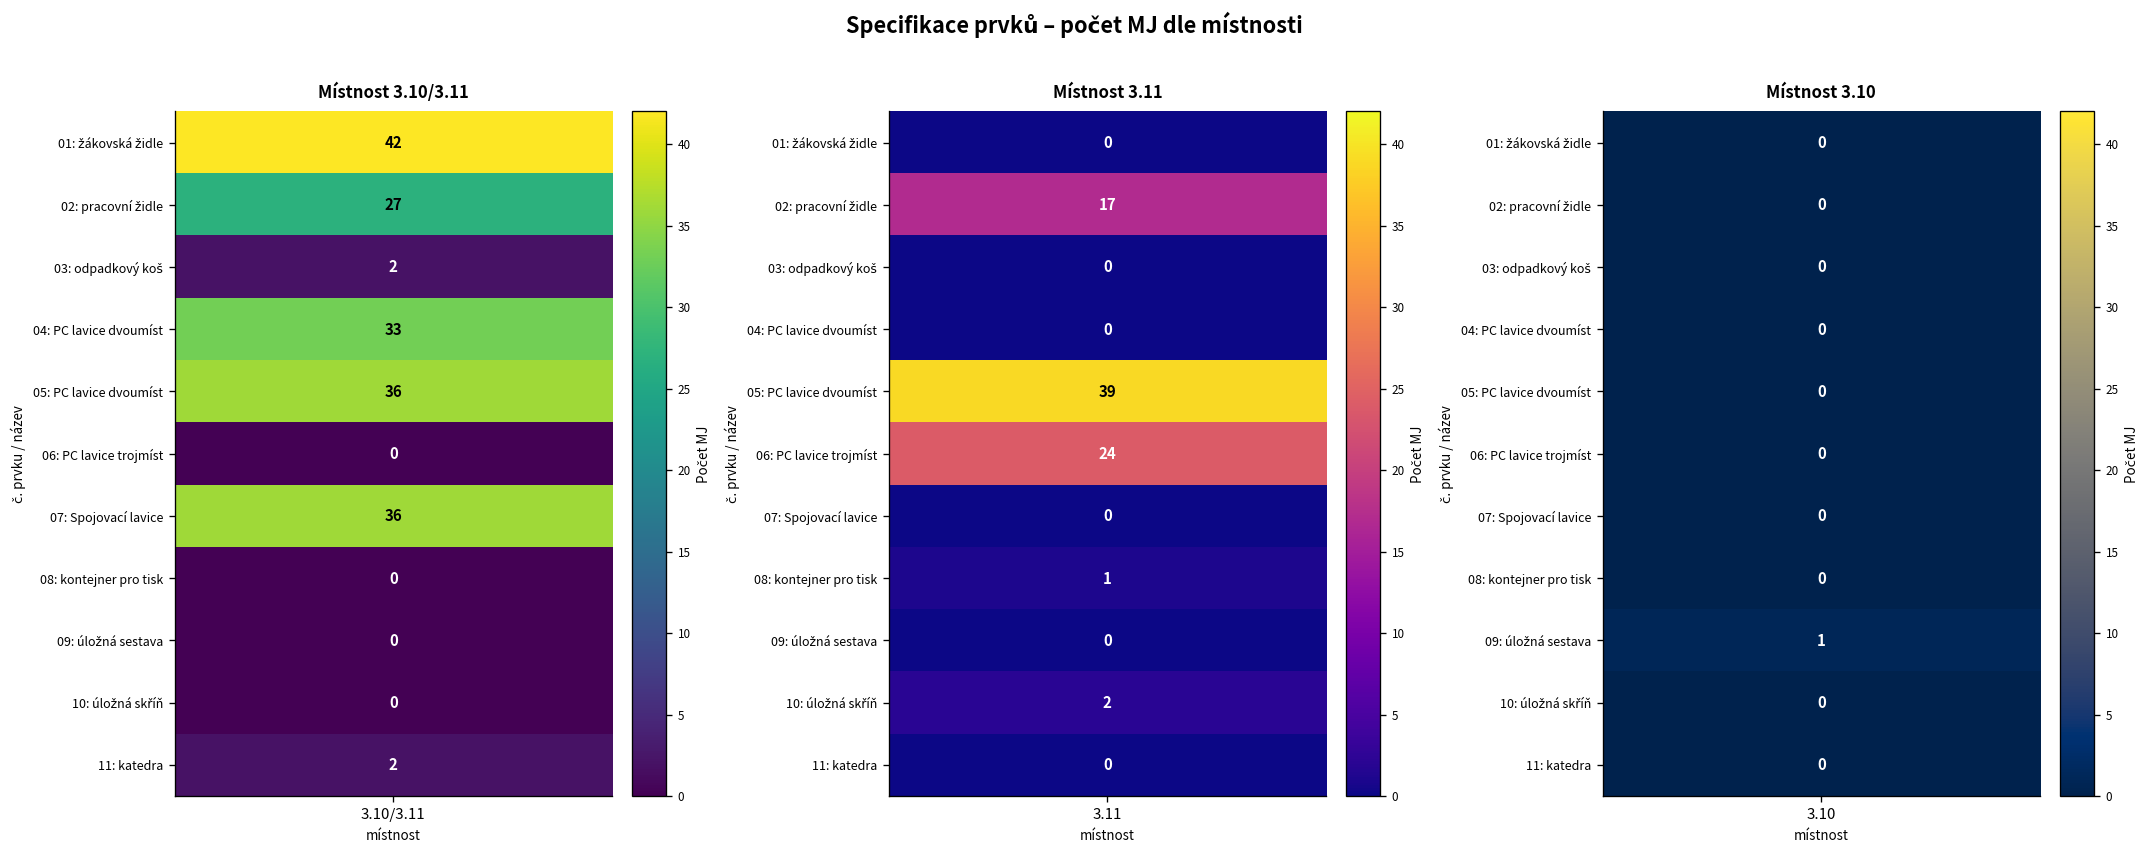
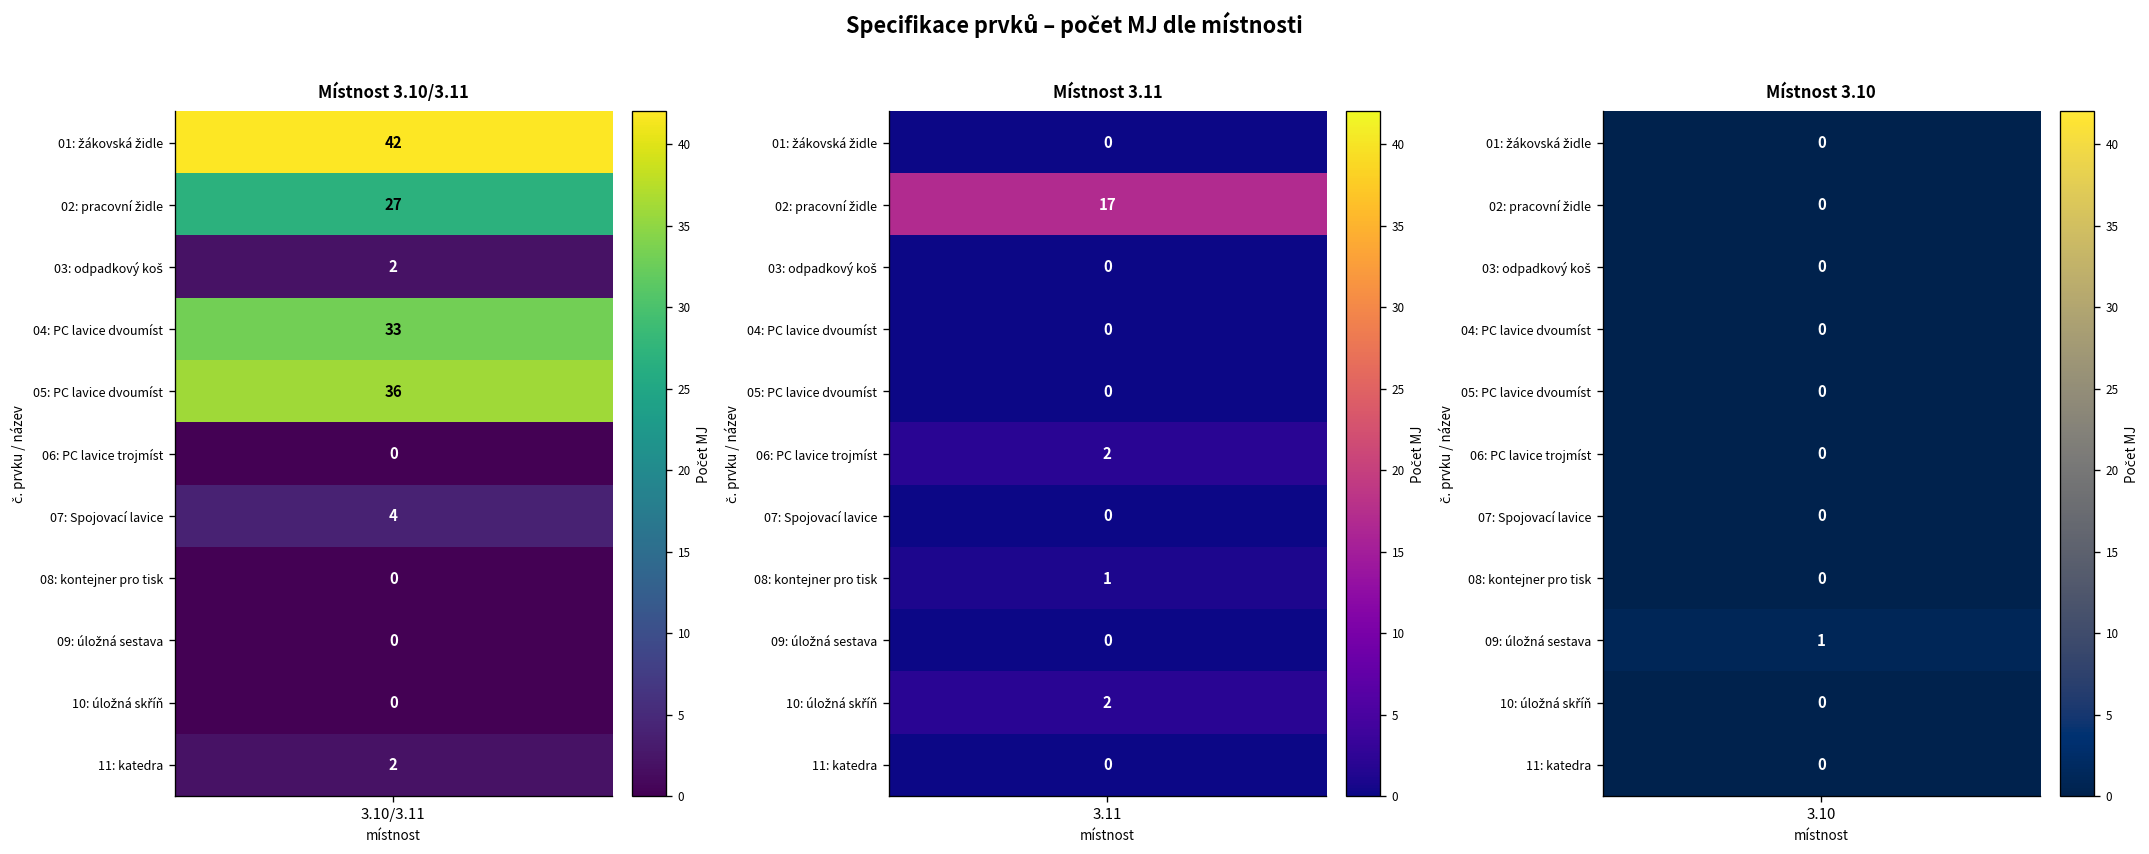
Místnost 3.10/3.11, 07: Spojovací lavice, 3.10/3.11: 36 -> 4
Místnost 3.11, 05: PC lavice dvoumíst, 3.11: 39 -> 0
Místnost 3.11, 06: PC lavice trojmíst, 3.11: 24 -> 2
